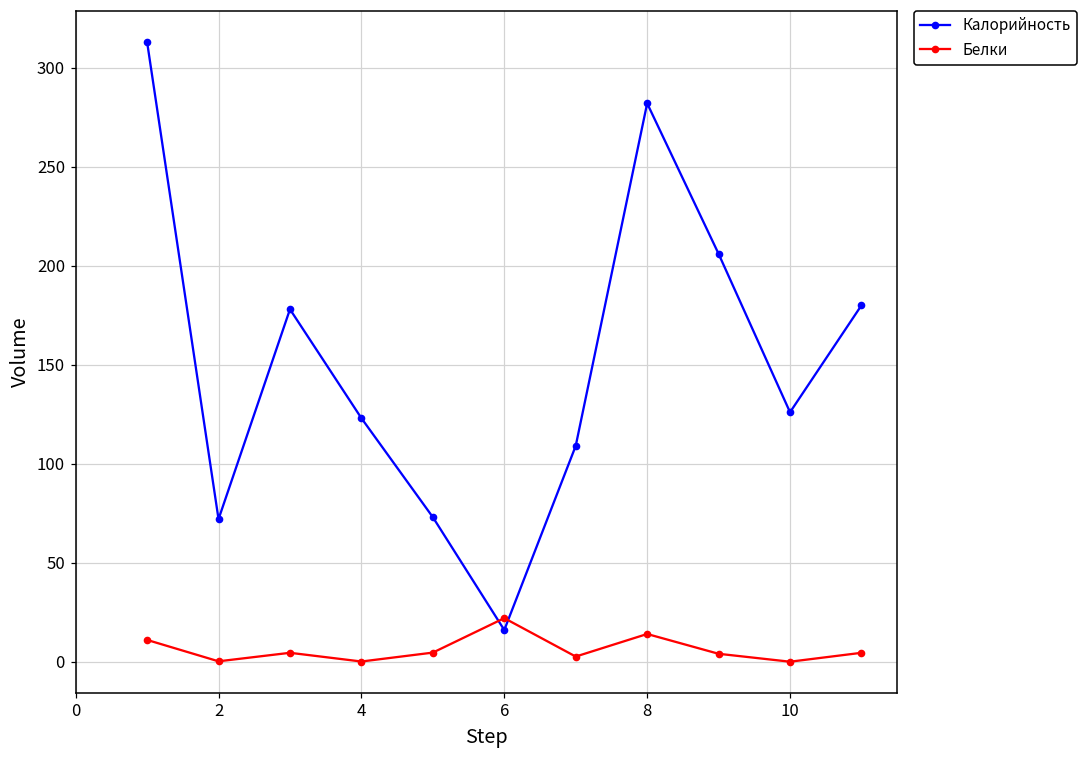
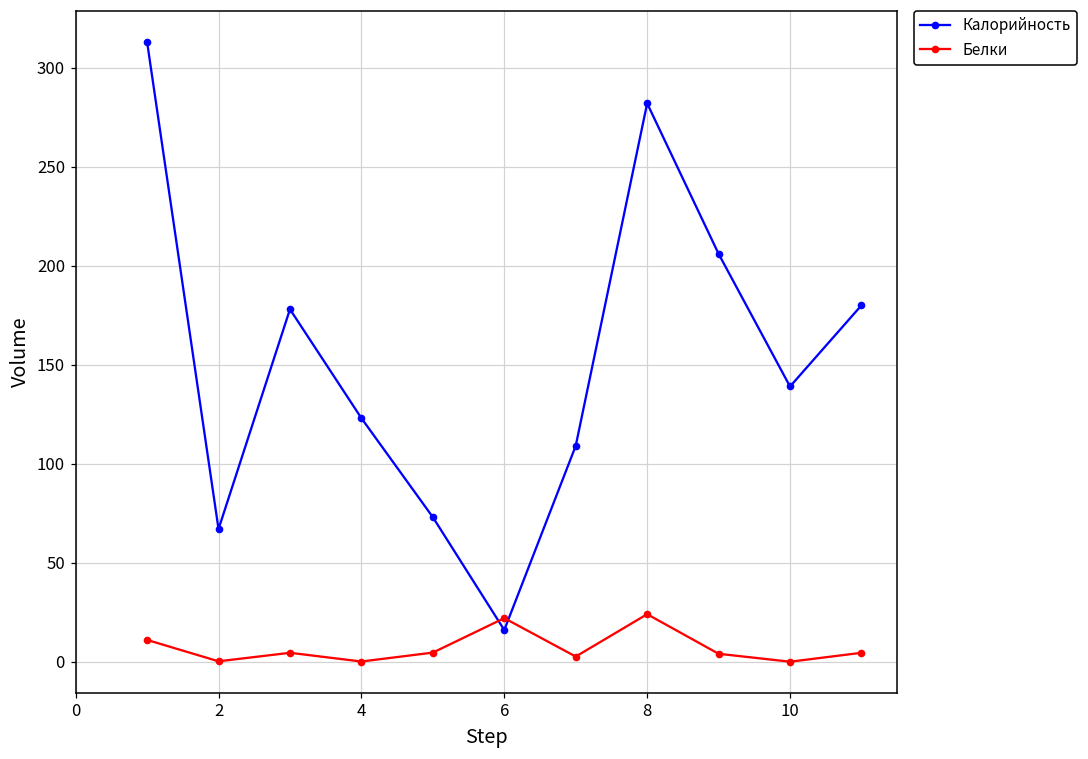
Калорийность, 2: 72 -> 67
Белки, 8: 14 -> 24
Калорийность, 10: 126 -> 139
